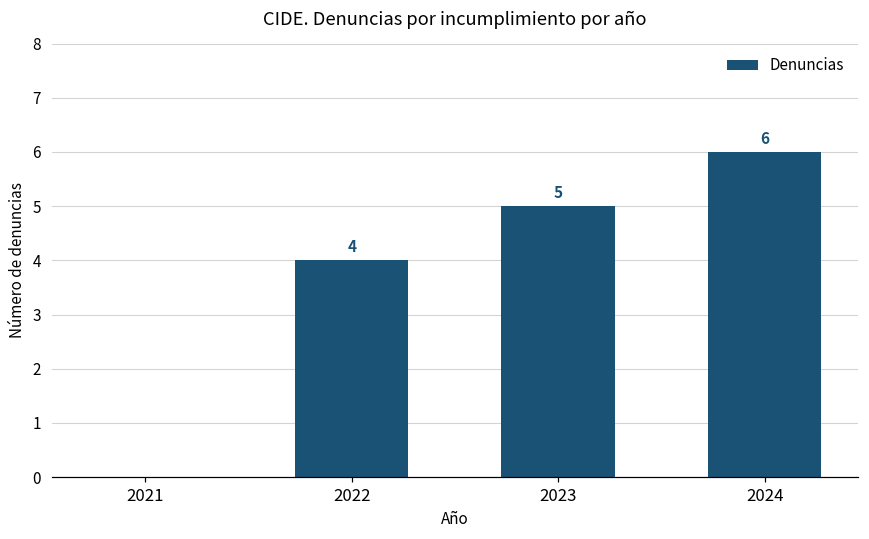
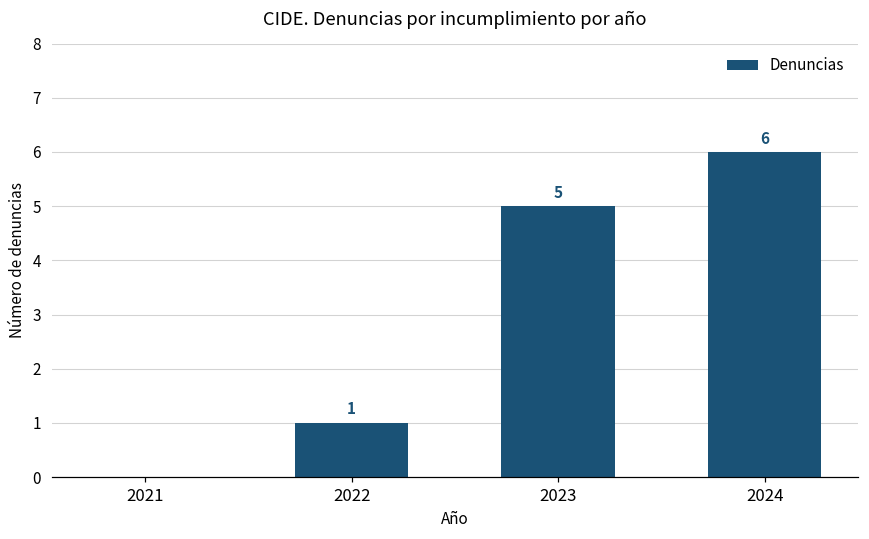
2022: 4 -> 1
